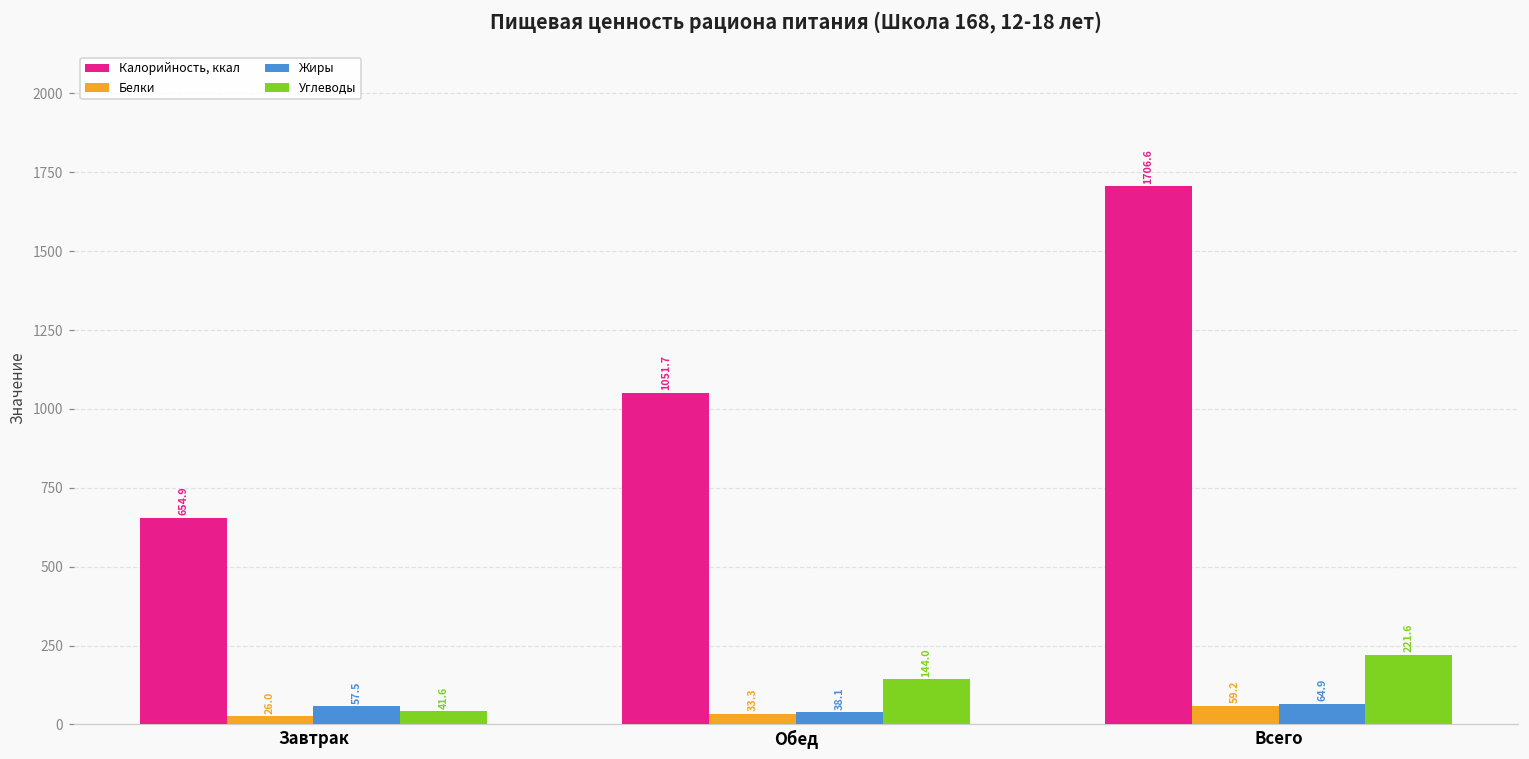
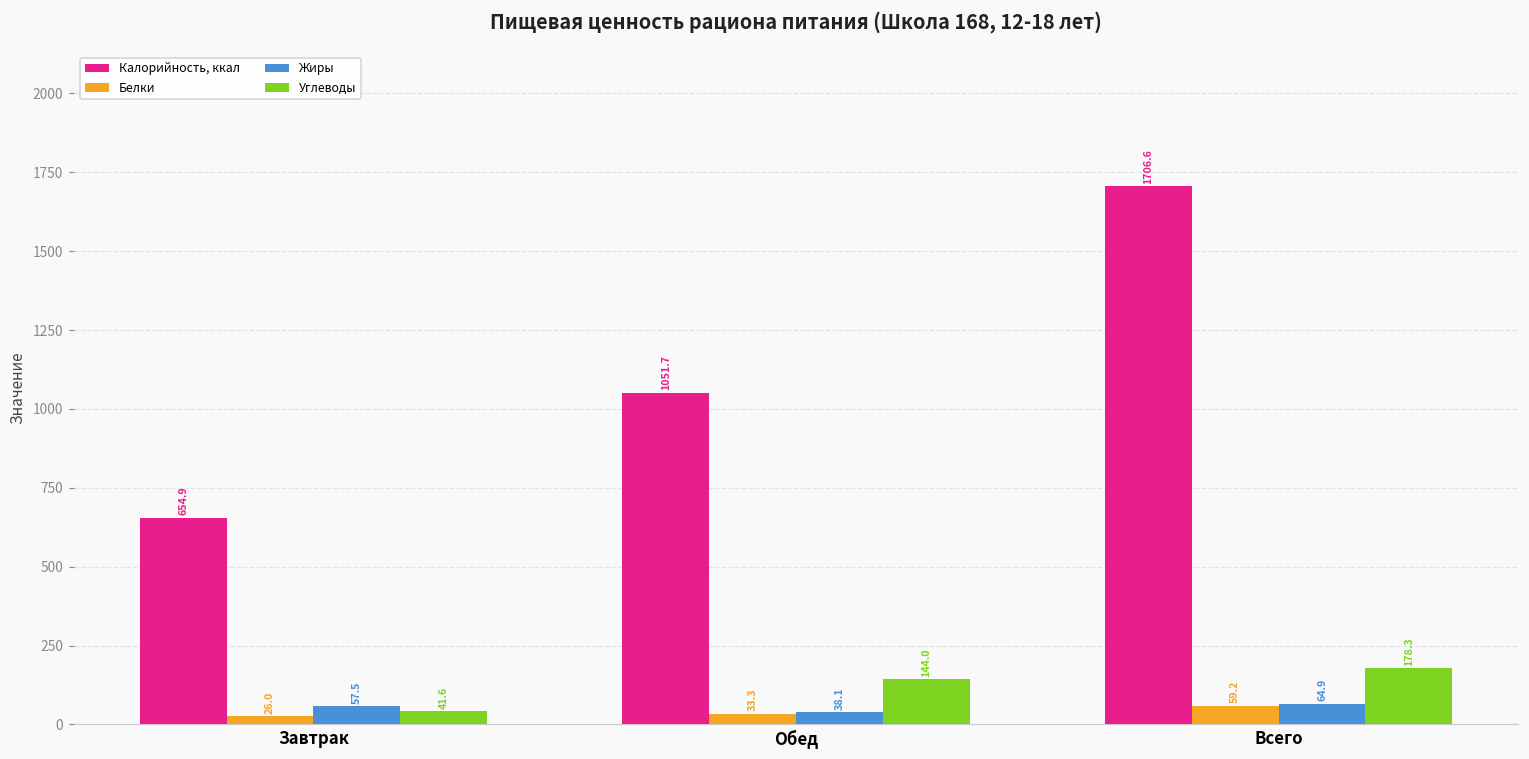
Углеводы, Всего: 221.6 -> 178.3
